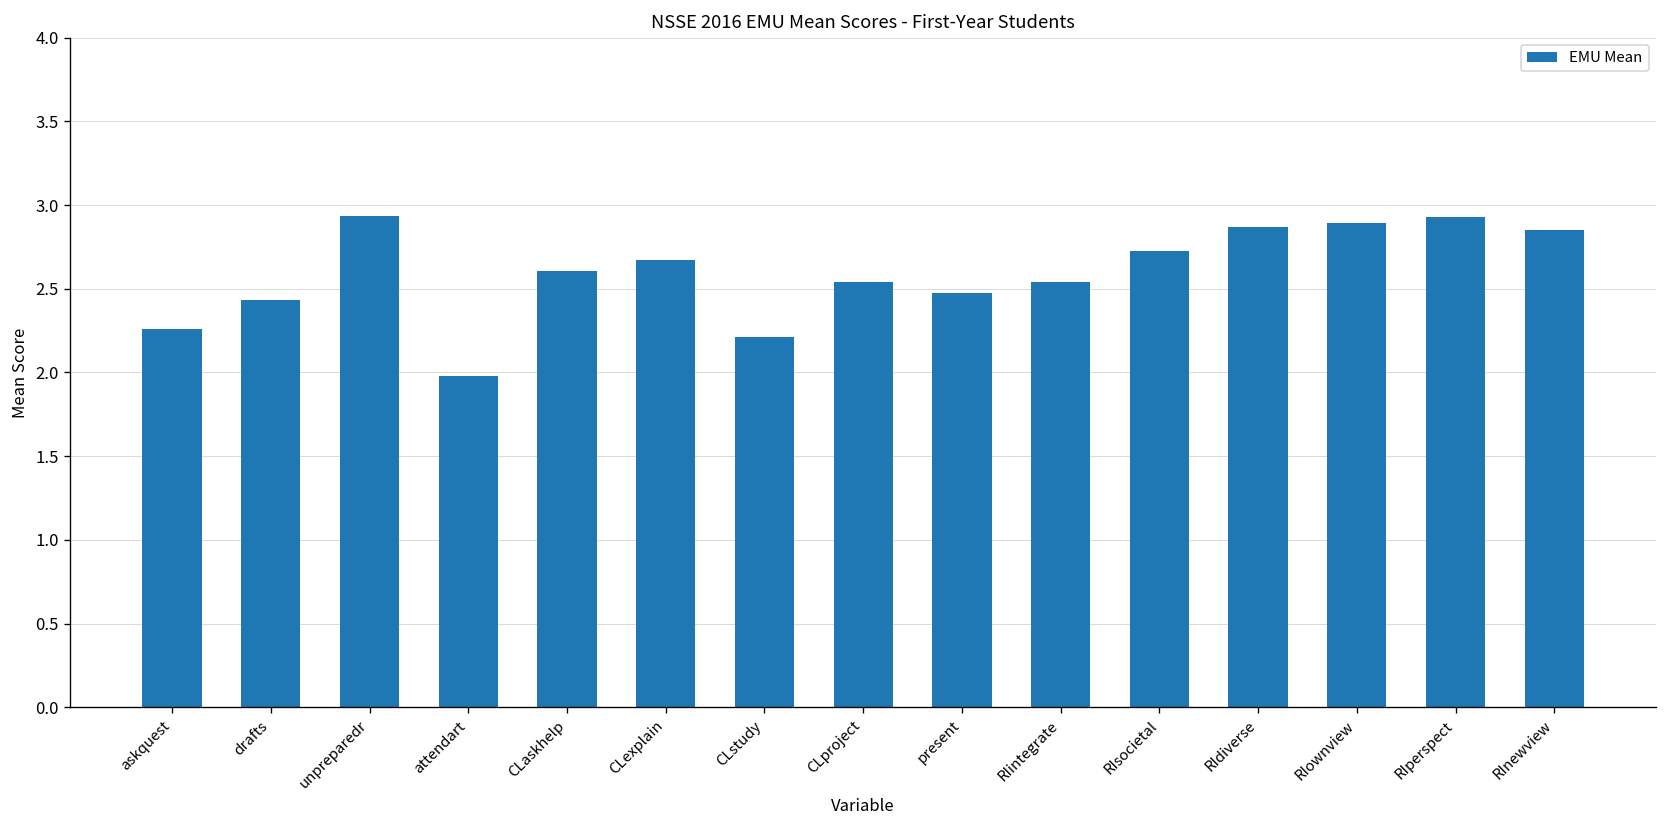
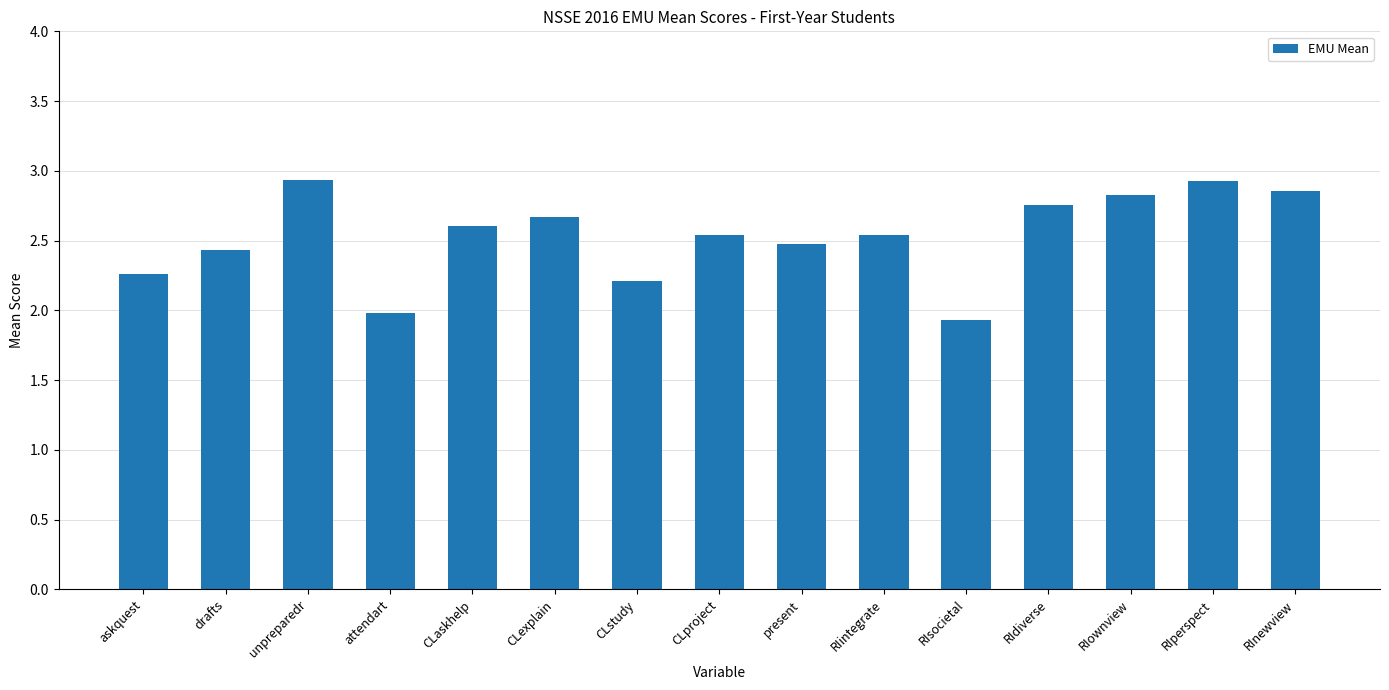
RIsocietal: 2.73 -> 1.93
RIdiverse: 2.87 -> 2.76
RIownview: 2.89 -> 2.82
